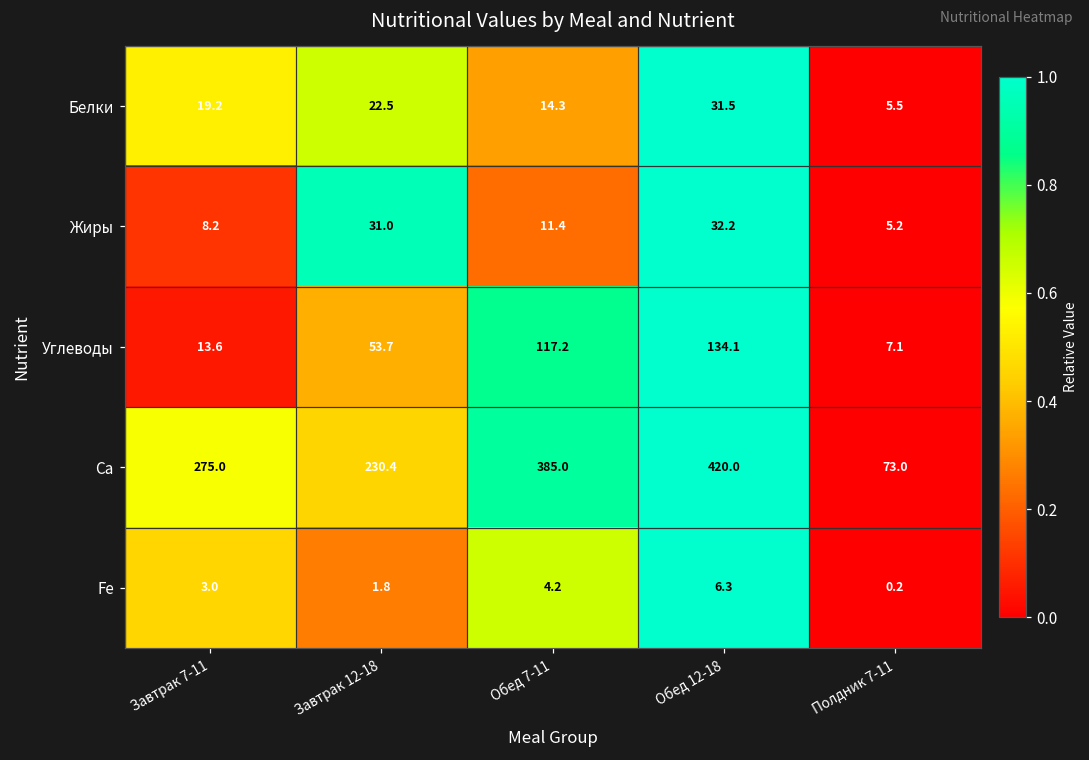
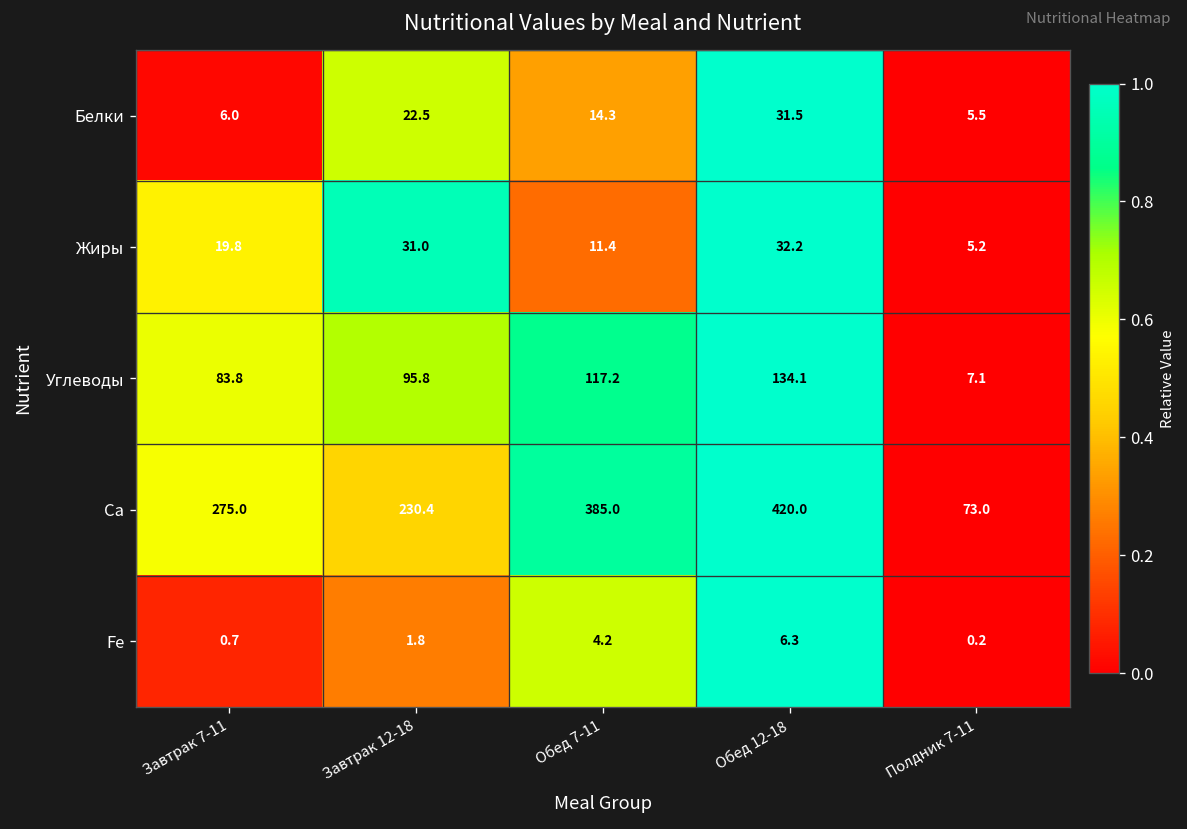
Белки, Завтрак 7-11: 19.2 -> 6.0
Жиры, Завтрак 7-11: 8.2 -> 19.8
Углеводы, Завтрак 7-11: 13.6 -> 83.8
Углеводы, Завтрак 12-18: 53.7 -> 95.8
Fe, Завтрак 7-11: 3.0 -> 0.7
